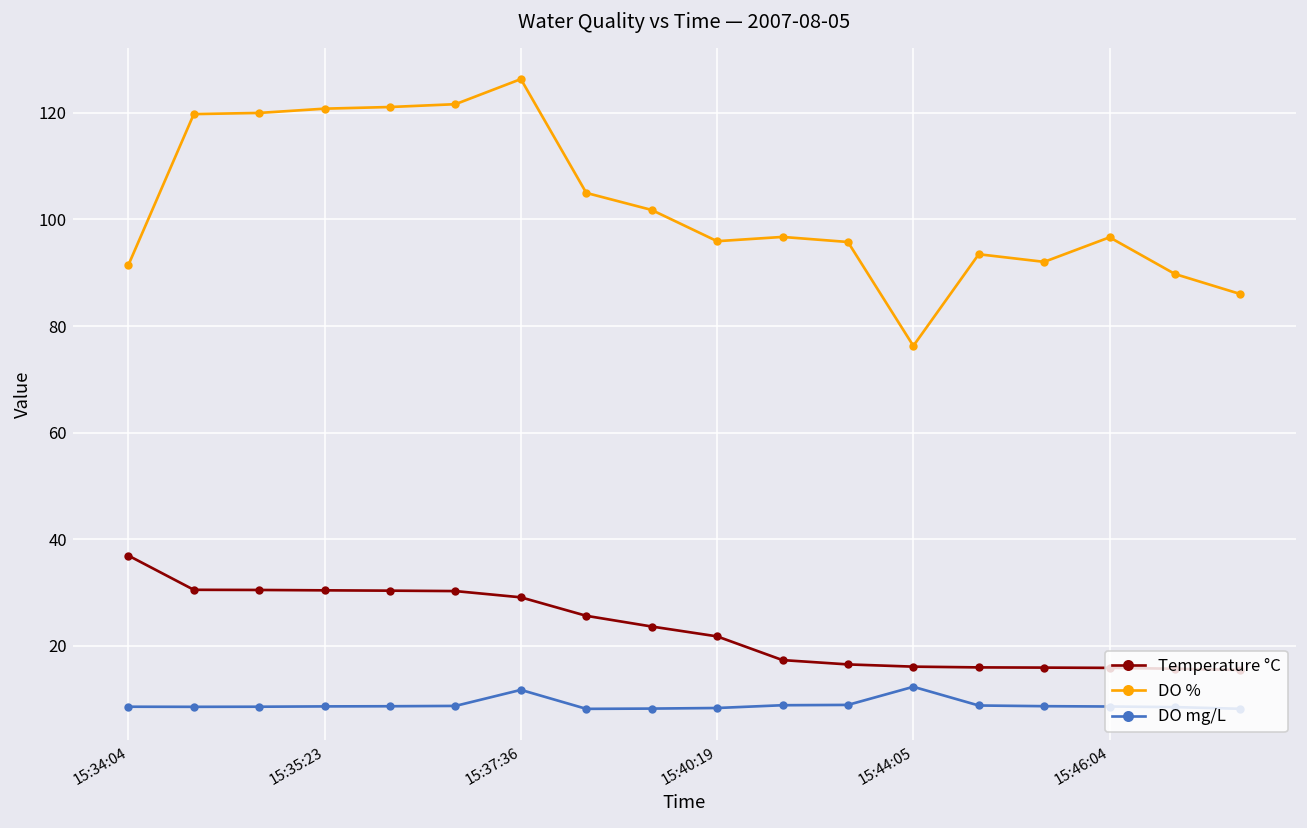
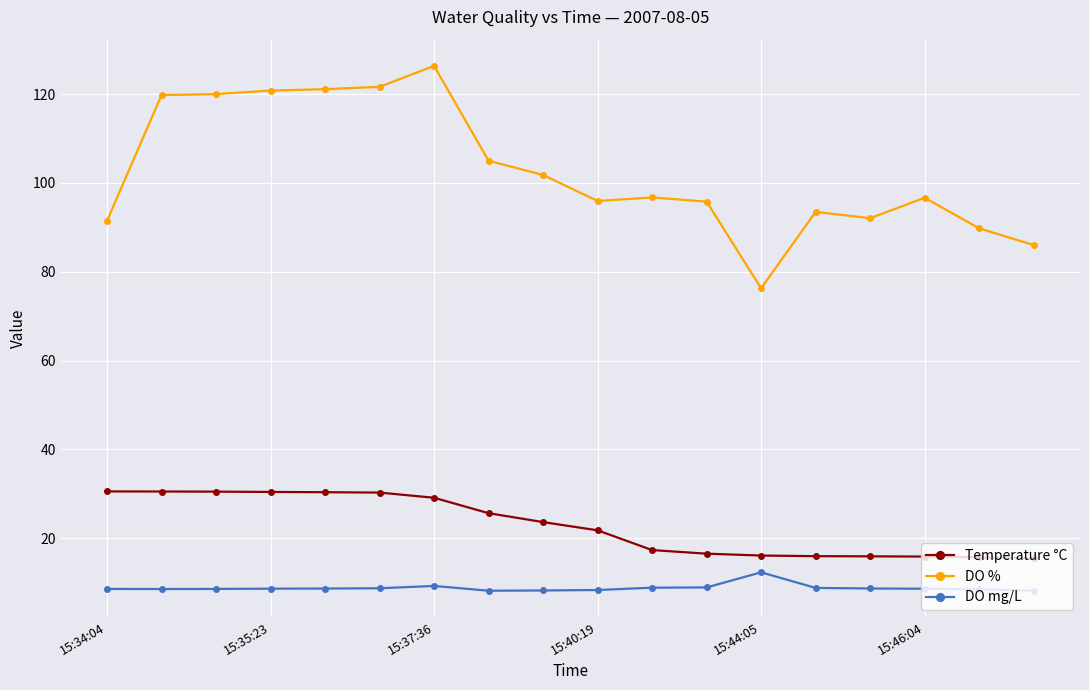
Temperature °C, 15:34:04: 37 -> 31
DO mg/L, 15:37:36: 12 -> 9
